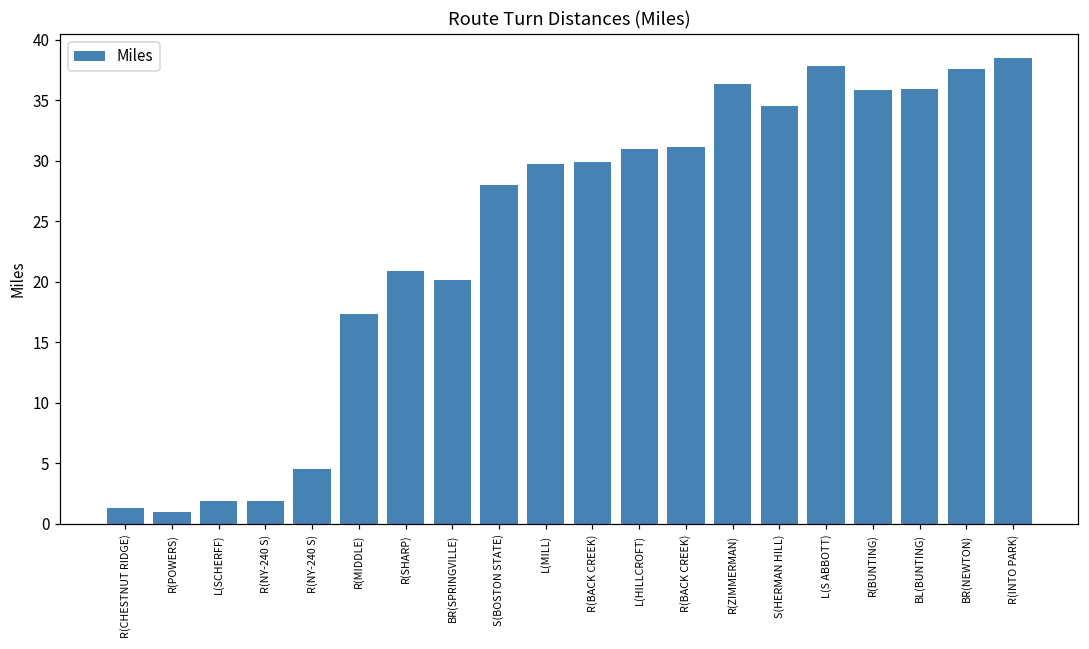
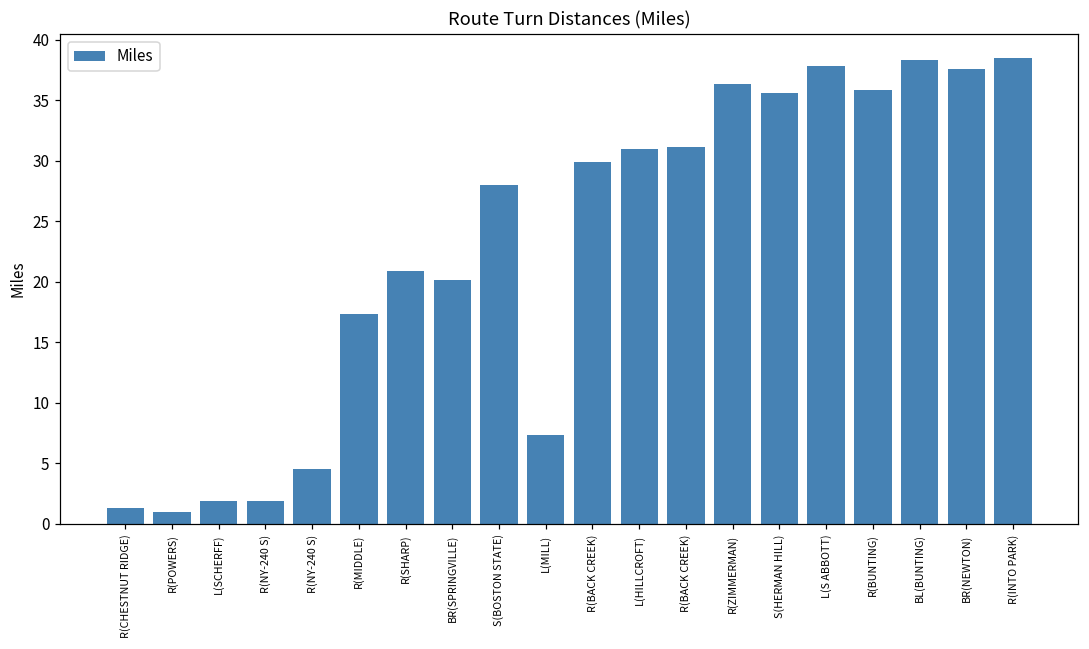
L(MILL): 29.7 -> 7.3
S(HERMAN HILL): 34.5 -> 35.6
BL(BUNTING): 35.9 -> 38.3
